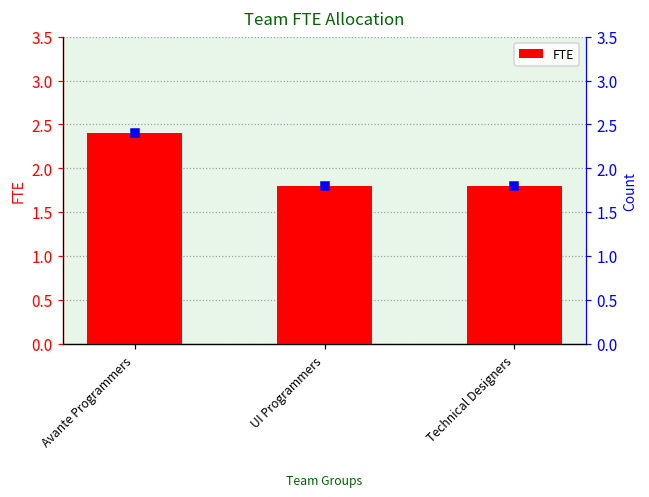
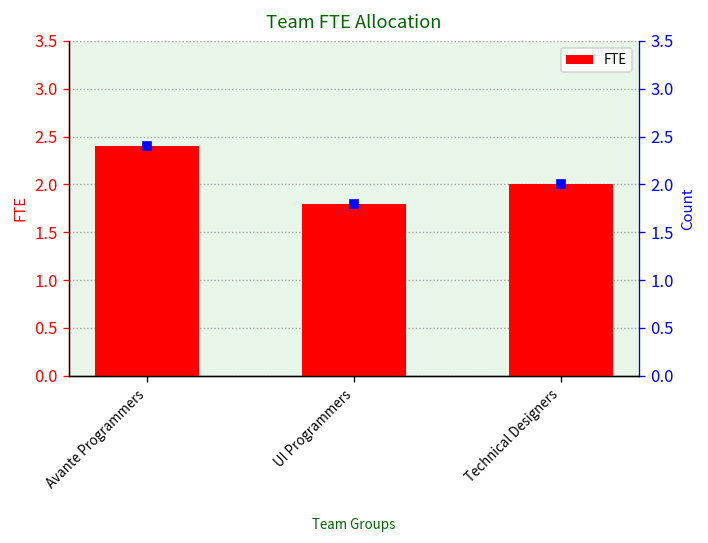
FTE, Technical Designers: 1.8 -> 2.0
